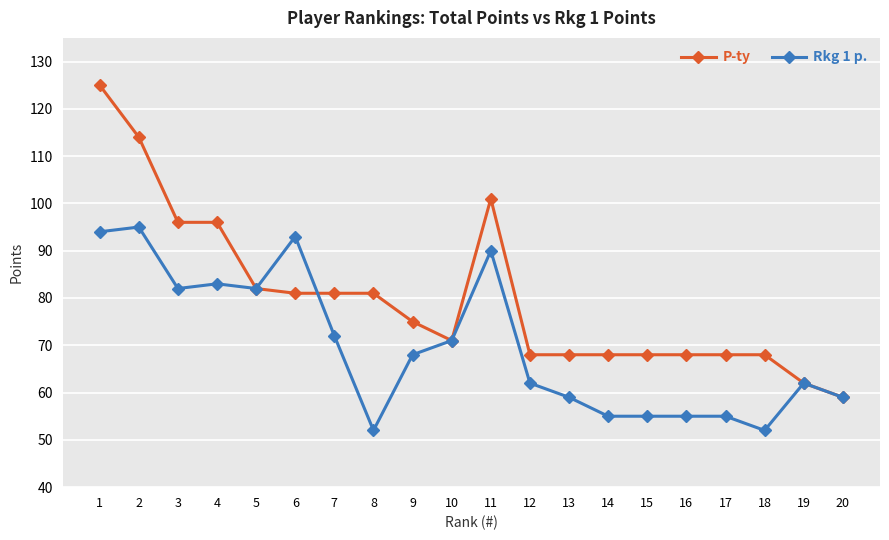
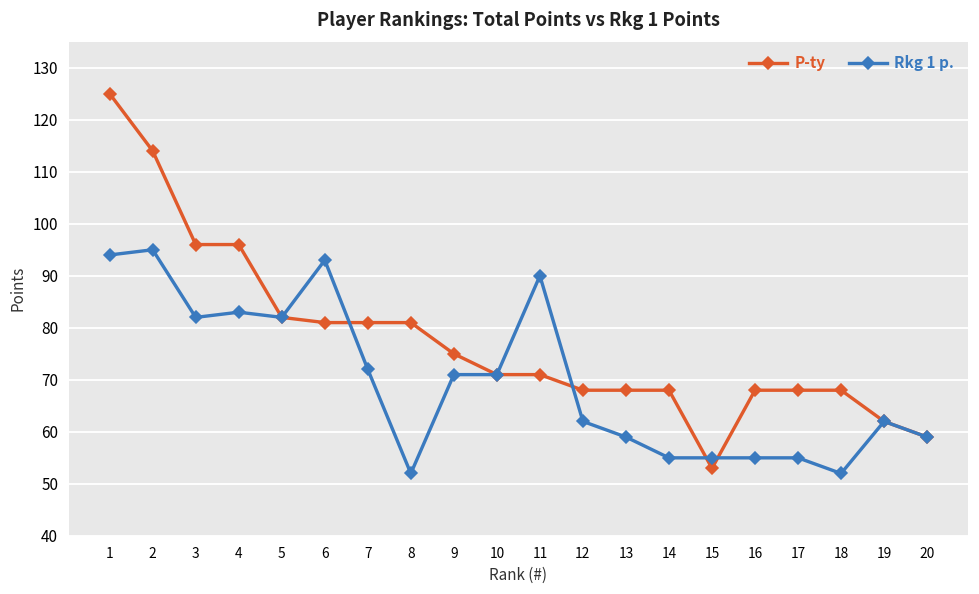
Rkg 1 p., 9: 68 -> 71
P-ty, 11: 101 -> 71
P-ty, 15: 68 -> 53
